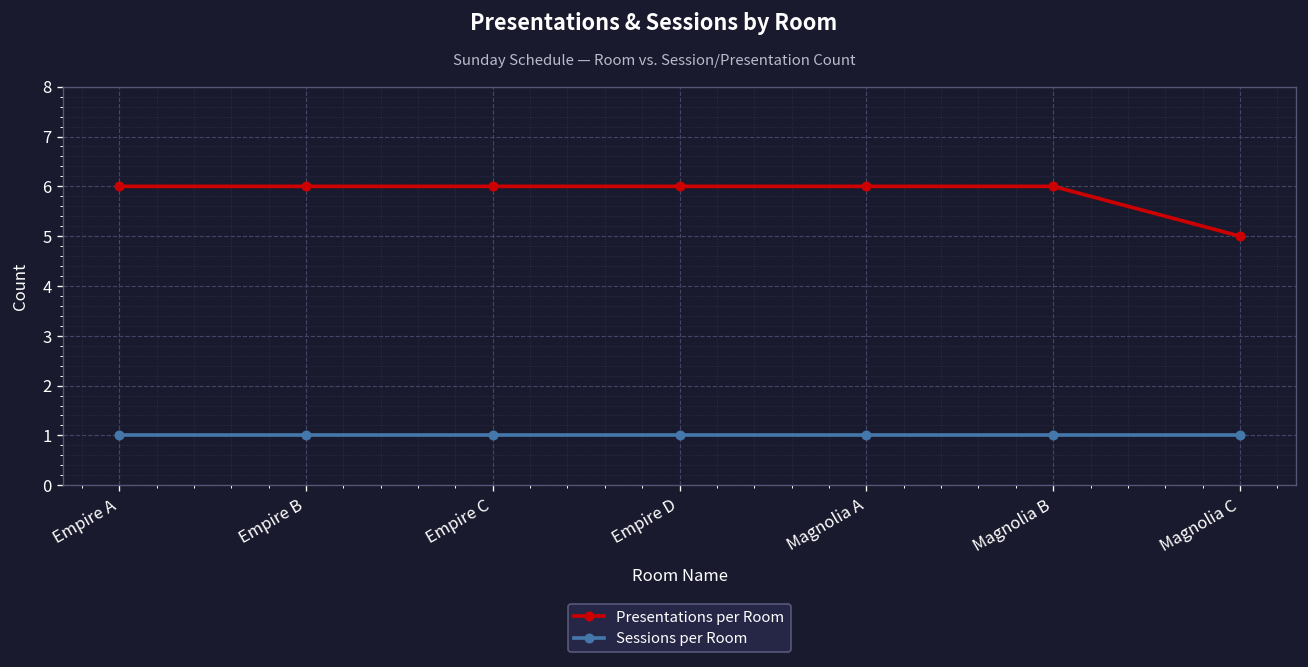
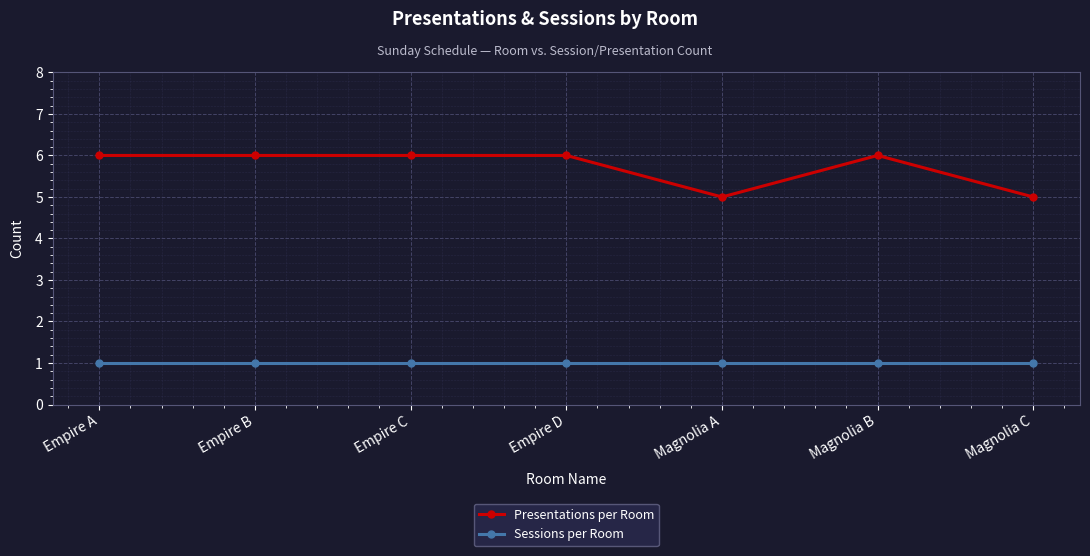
Presentations per Room, Magnolia A: 6 -> 5
